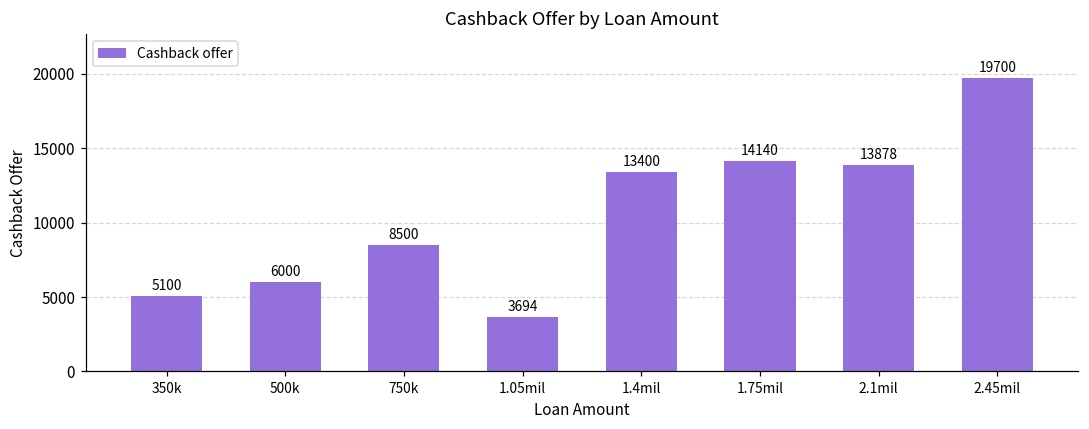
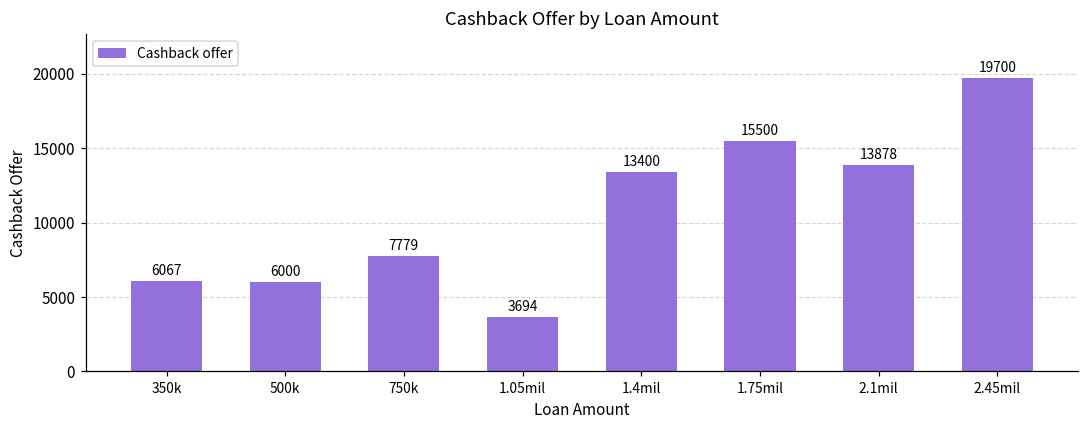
350k: 5100 -> 6067
750k: 8500 -> 7779
1.75mil: 14140 -> 15500
